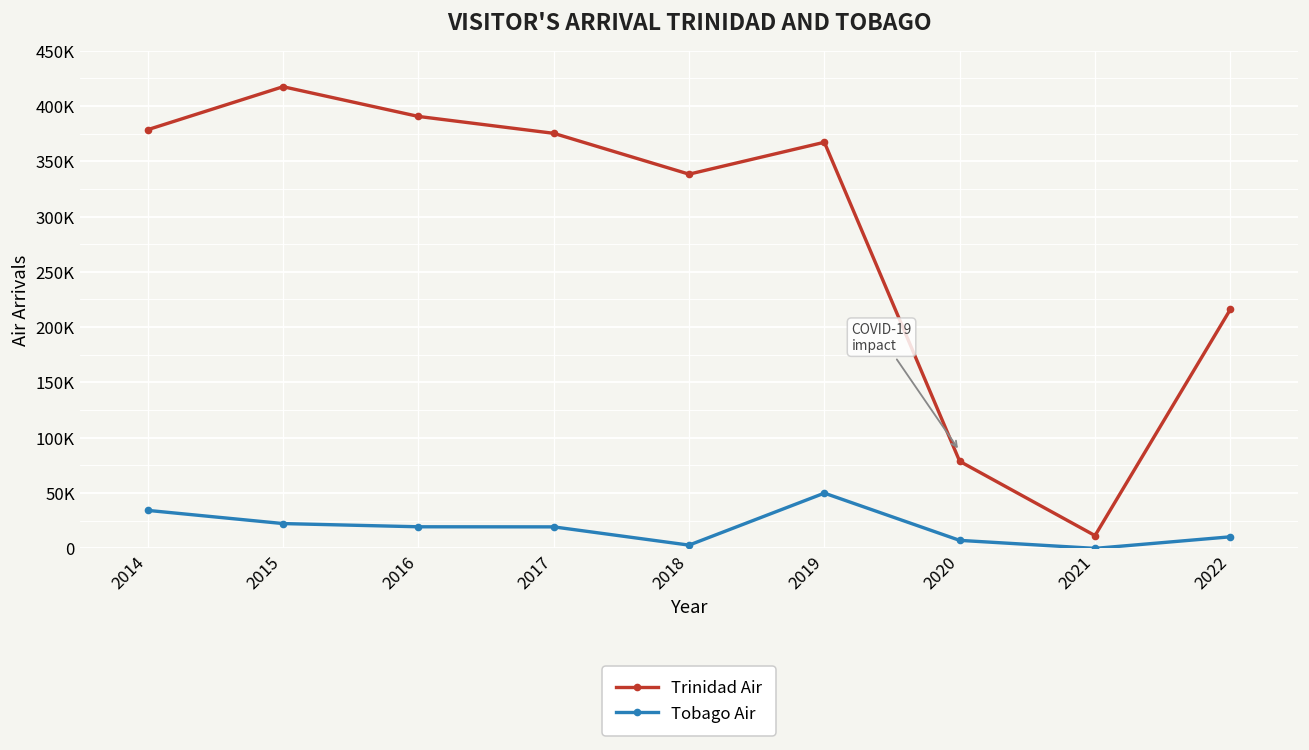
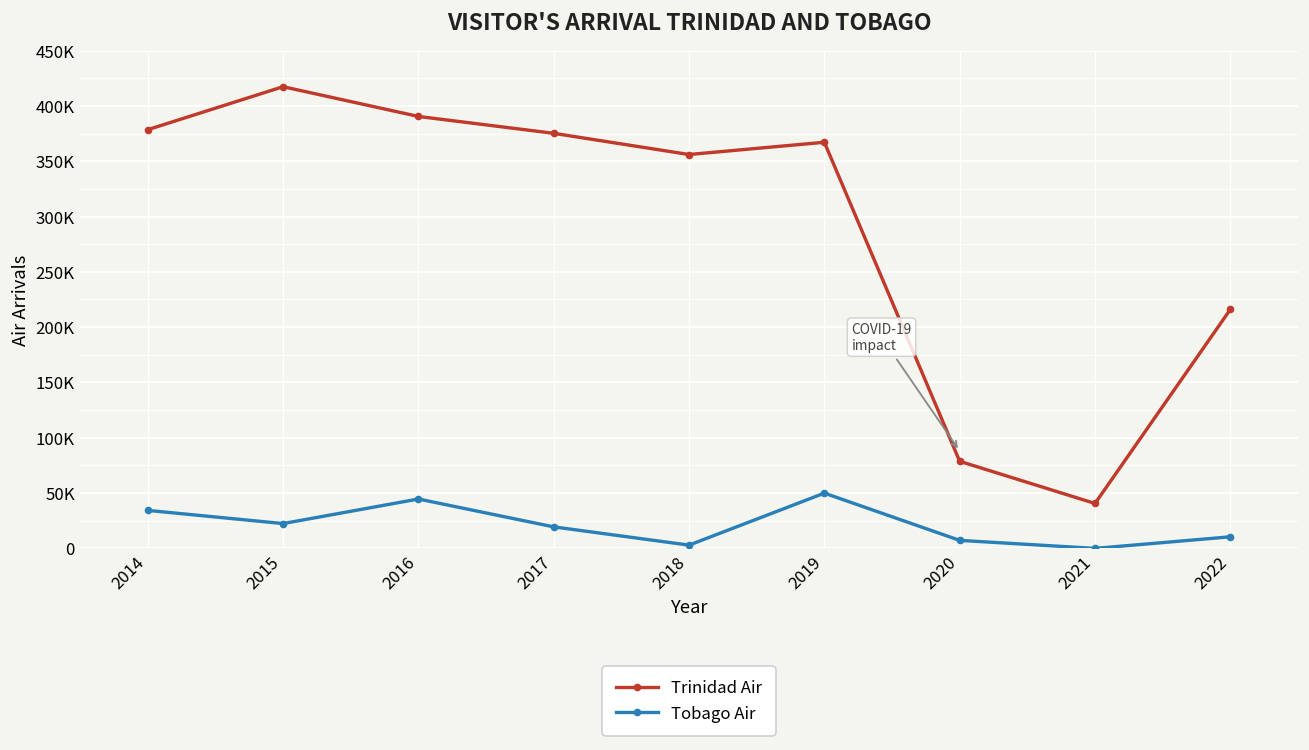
Tobago Air, 2016: 20000 -> 45000
Trinidad Air, 2018: 338000 -> 356000
Trinidad Air, 2021: 12000 -> 41000
